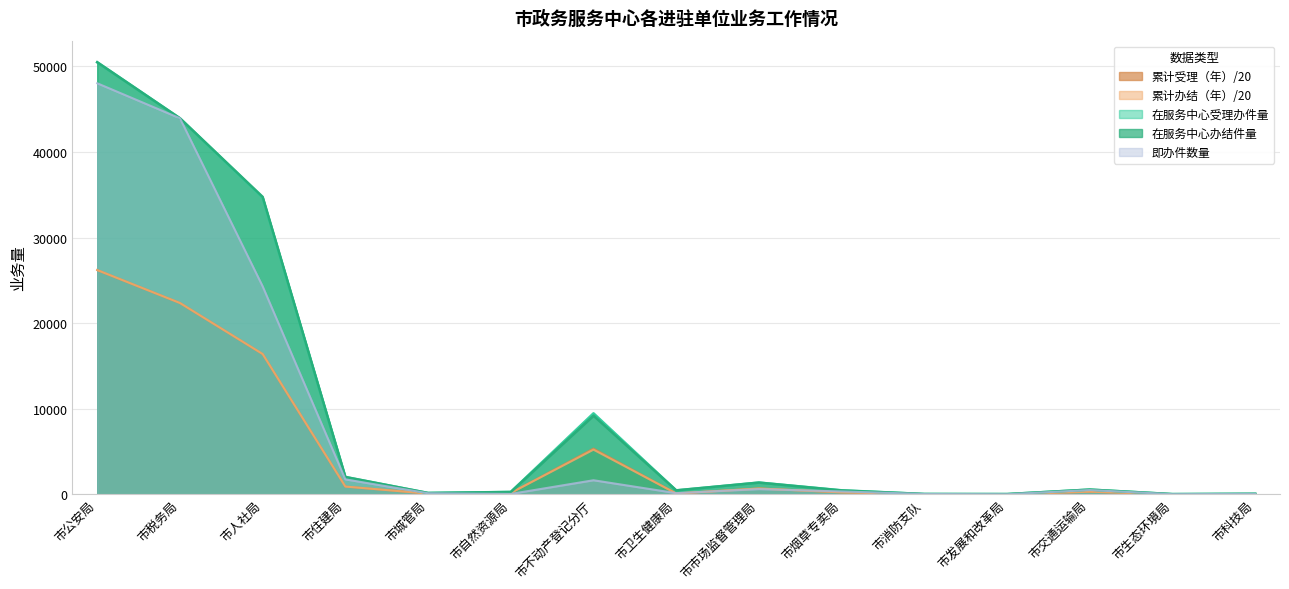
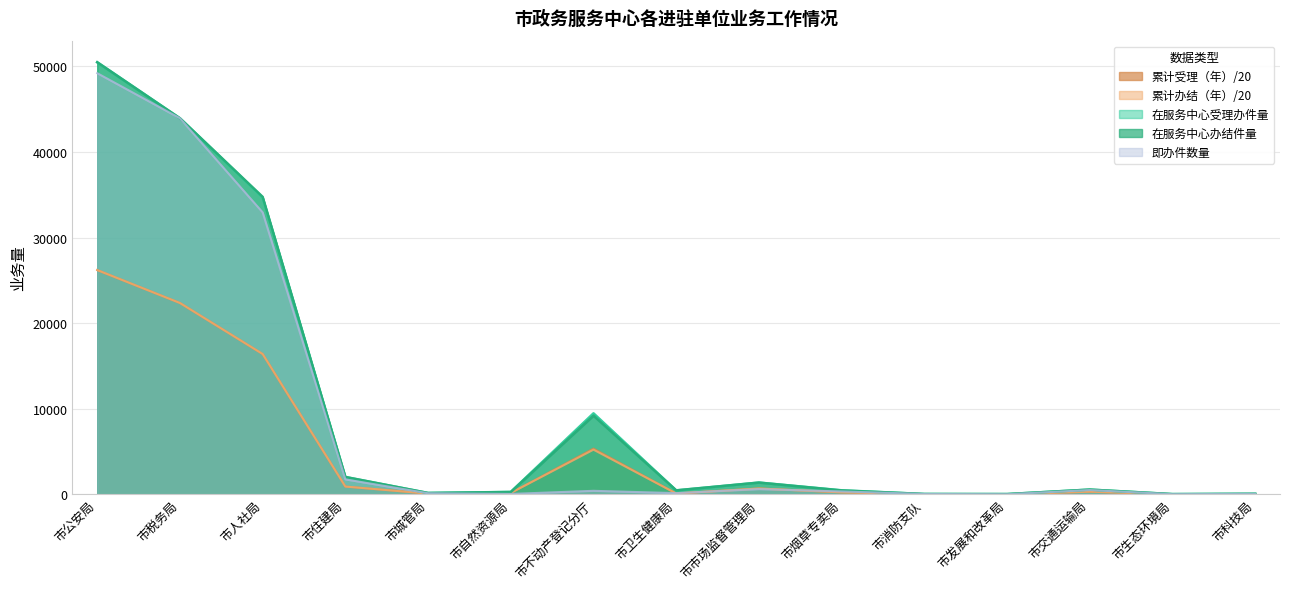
即办件数量, 市公安局: 48000 -> 49000
即办件数量, 市人社局: 24000 -> 33000
即办件数量, 市不动产登记分厅: 2000 -> 0
